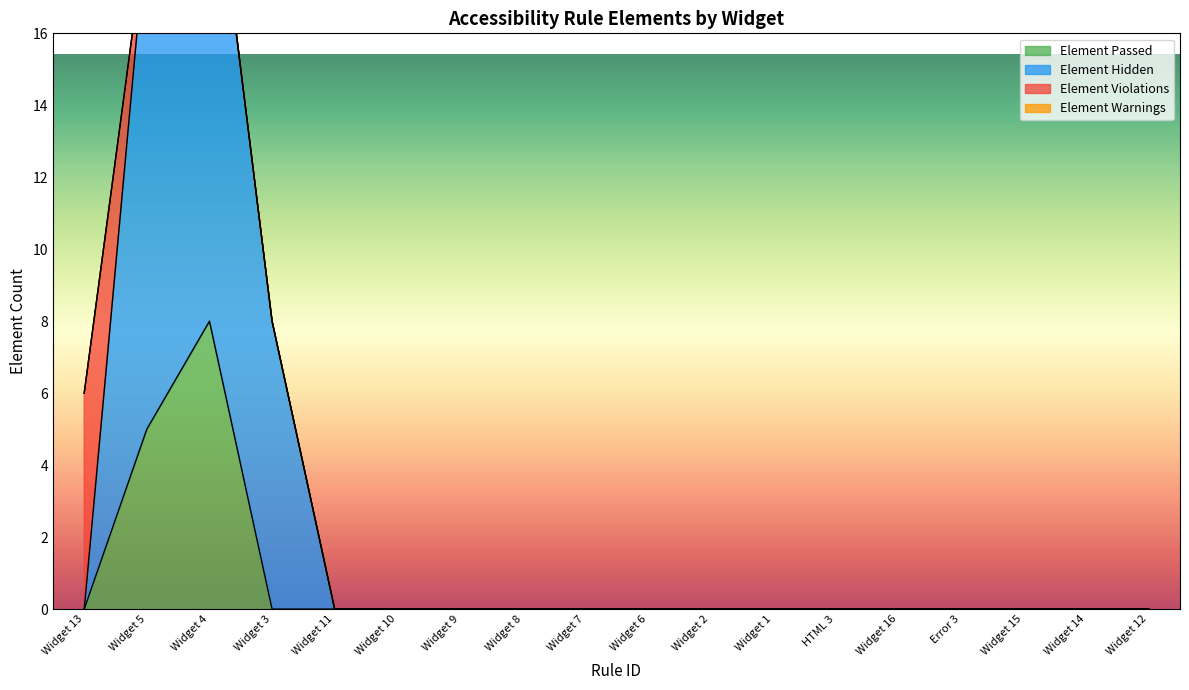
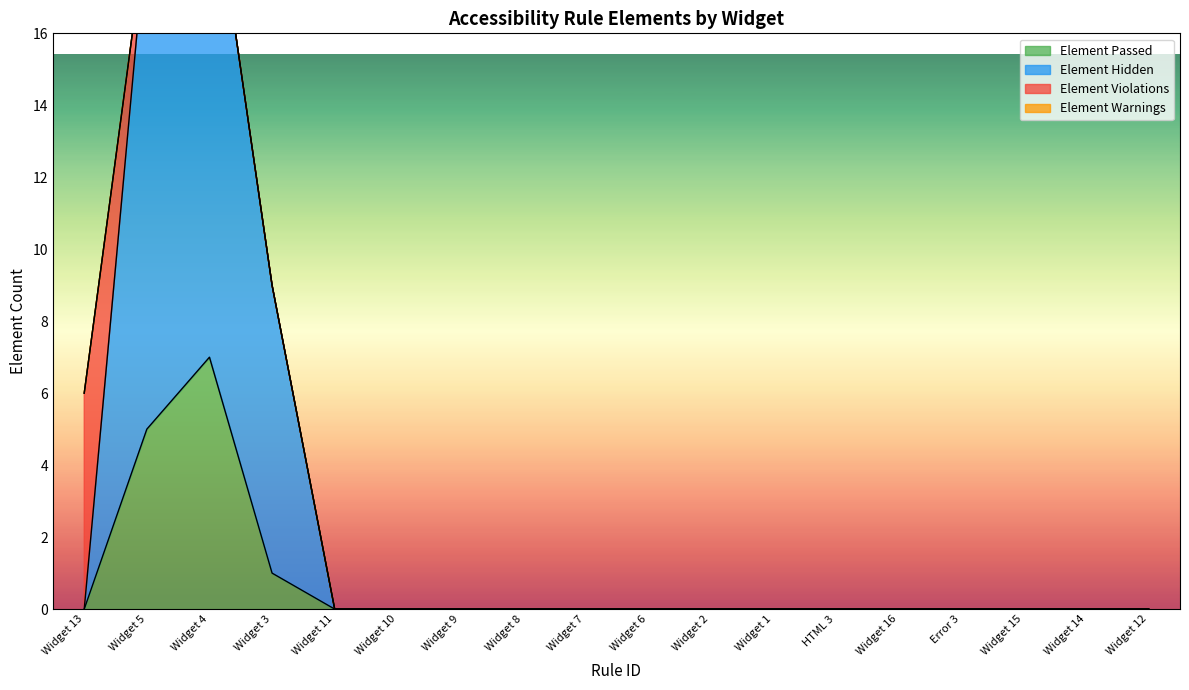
Element Passed, Widget 4: 8 -> 7
Element Passed, Widget 3: 0 -> 1
